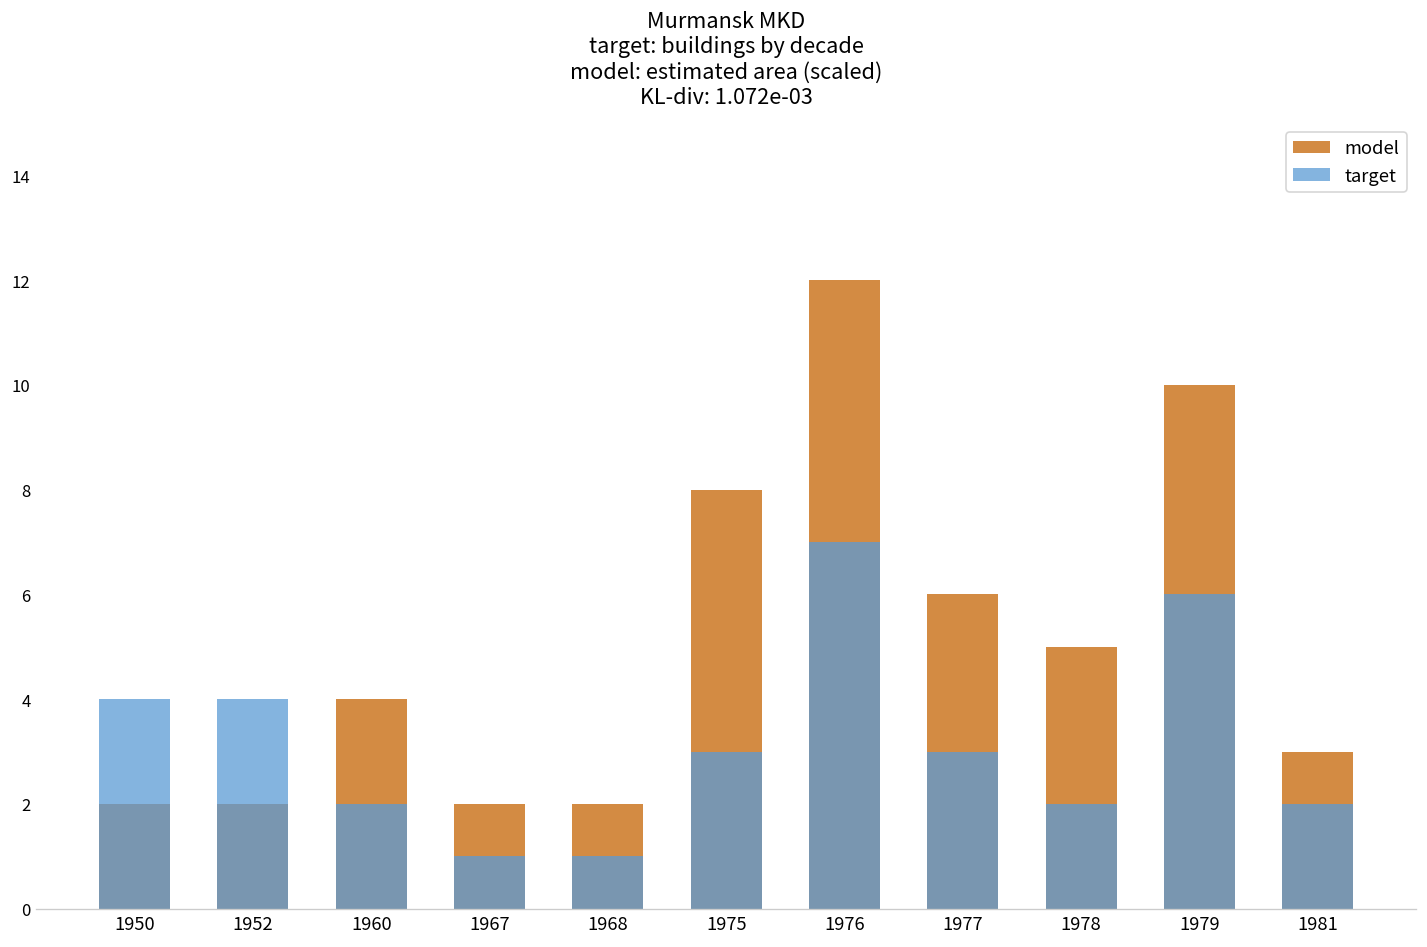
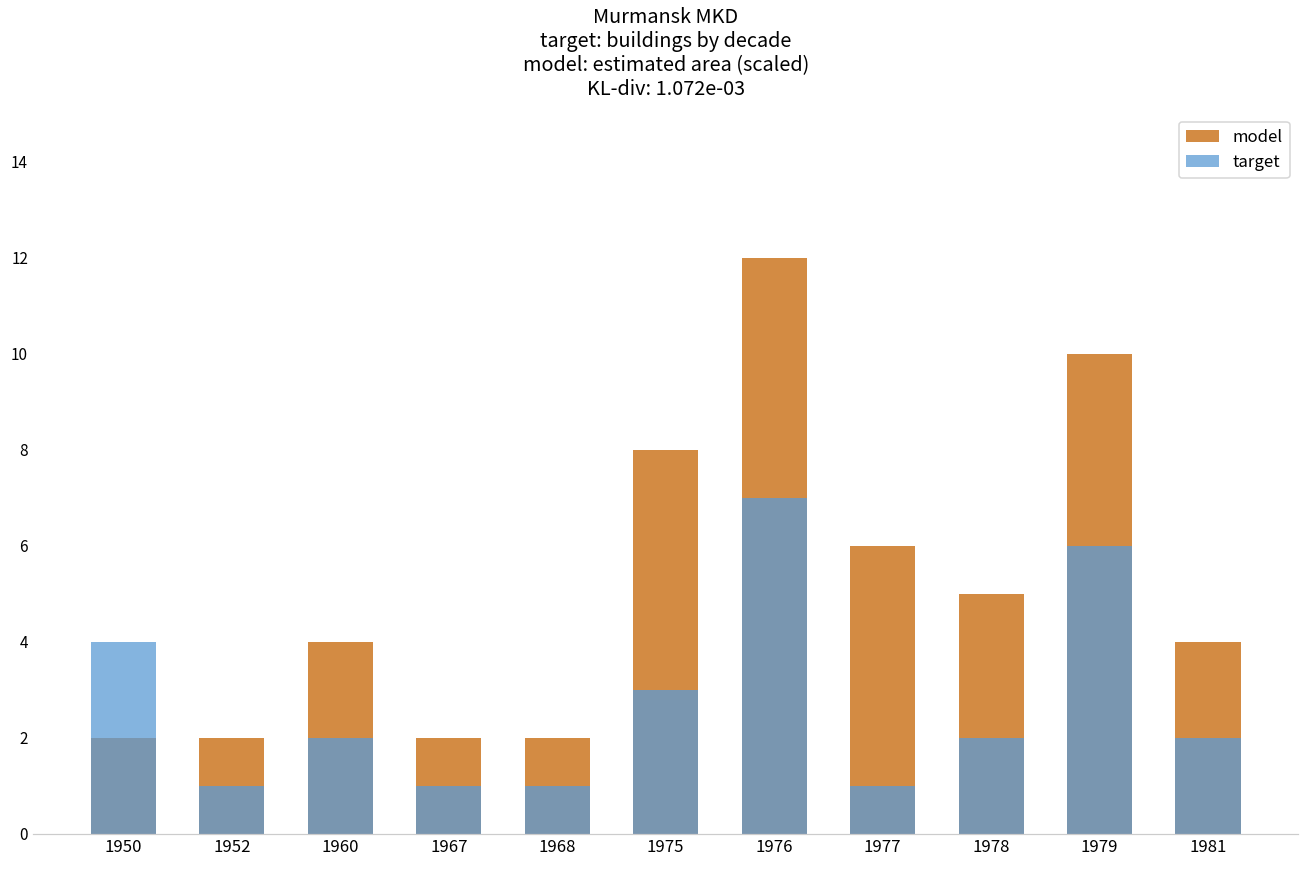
target, 1952: 4 -> 1
target, 1977: 3 -> 1
model, 1981: 3 -> 4
